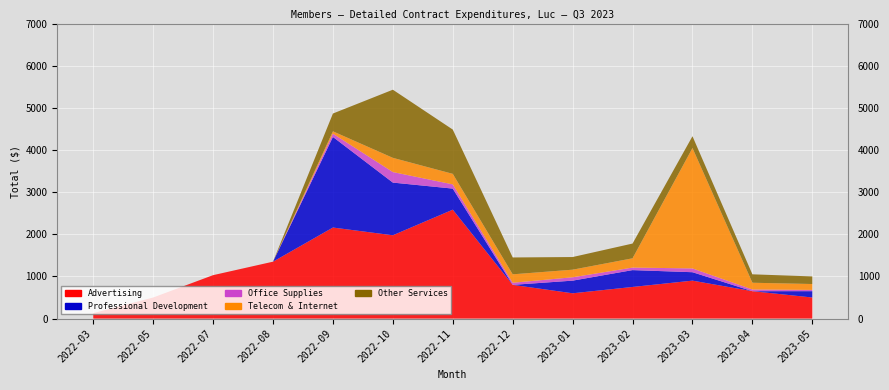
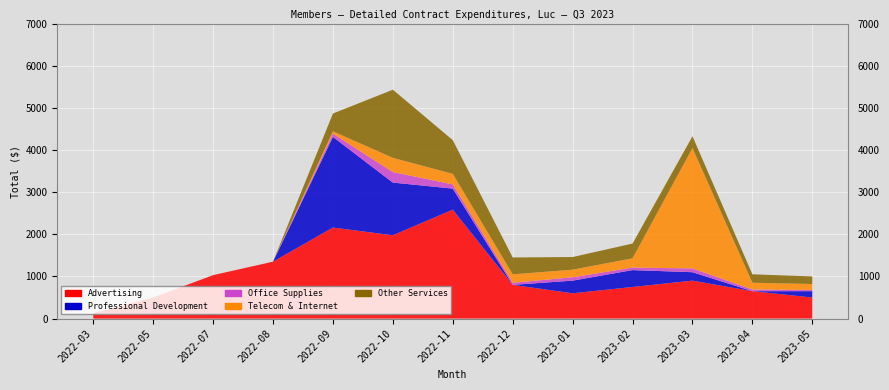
Other Services, 2022-11: 1100 -> 800
